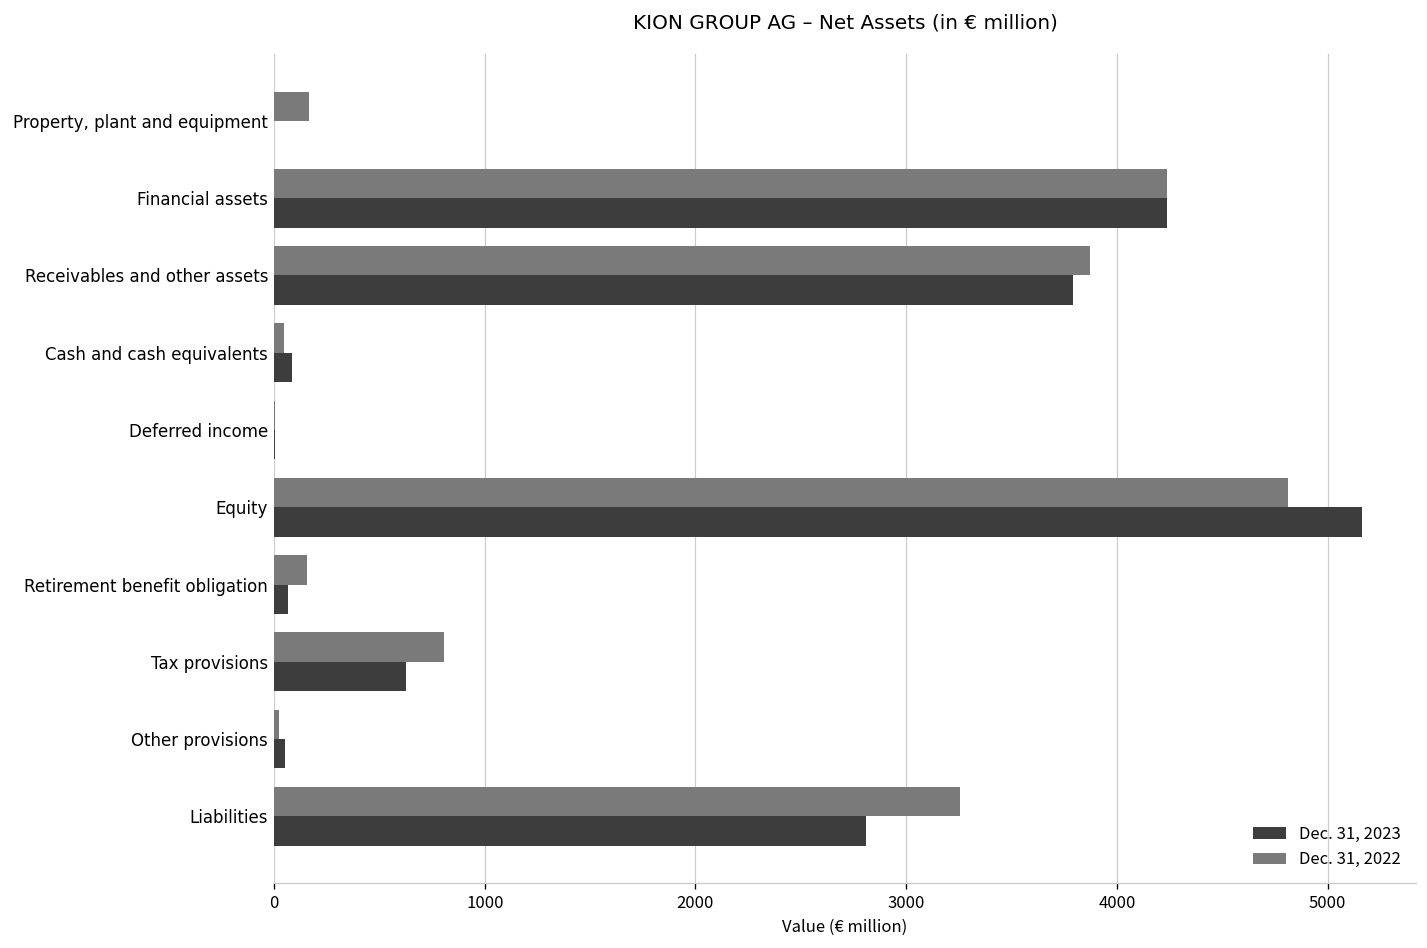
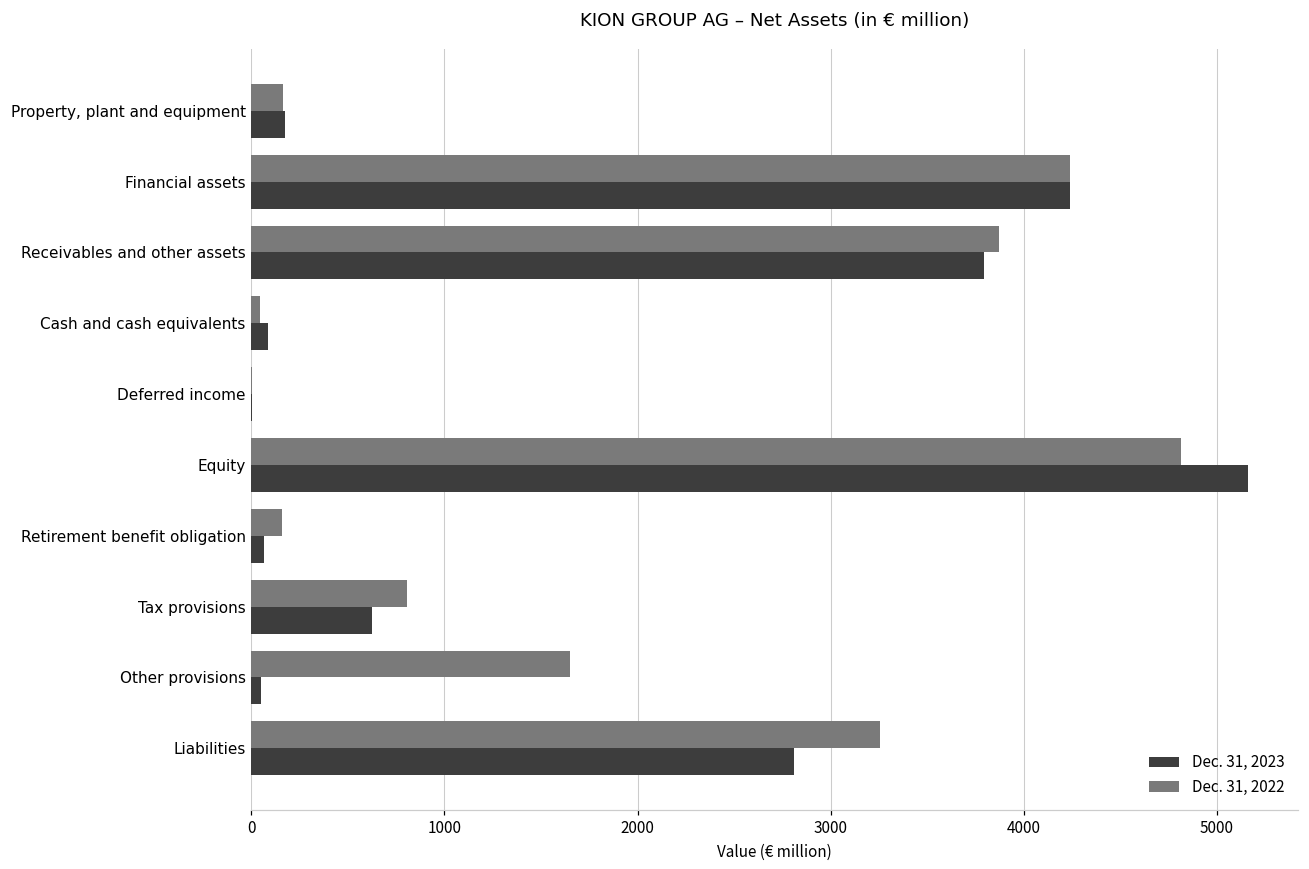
Dec. 31, 2023, Property, plant and equipment: 0 -> 180
Dec. 31, 2022, Other provisions: 30 -> 1650
